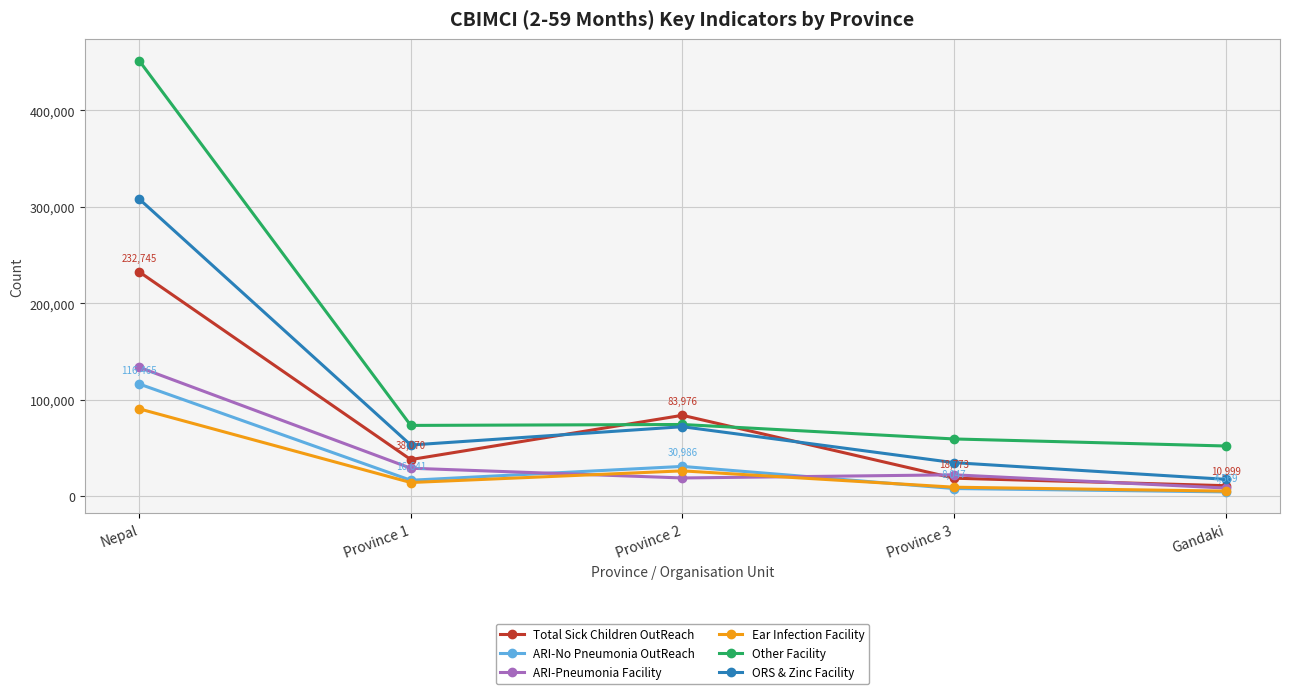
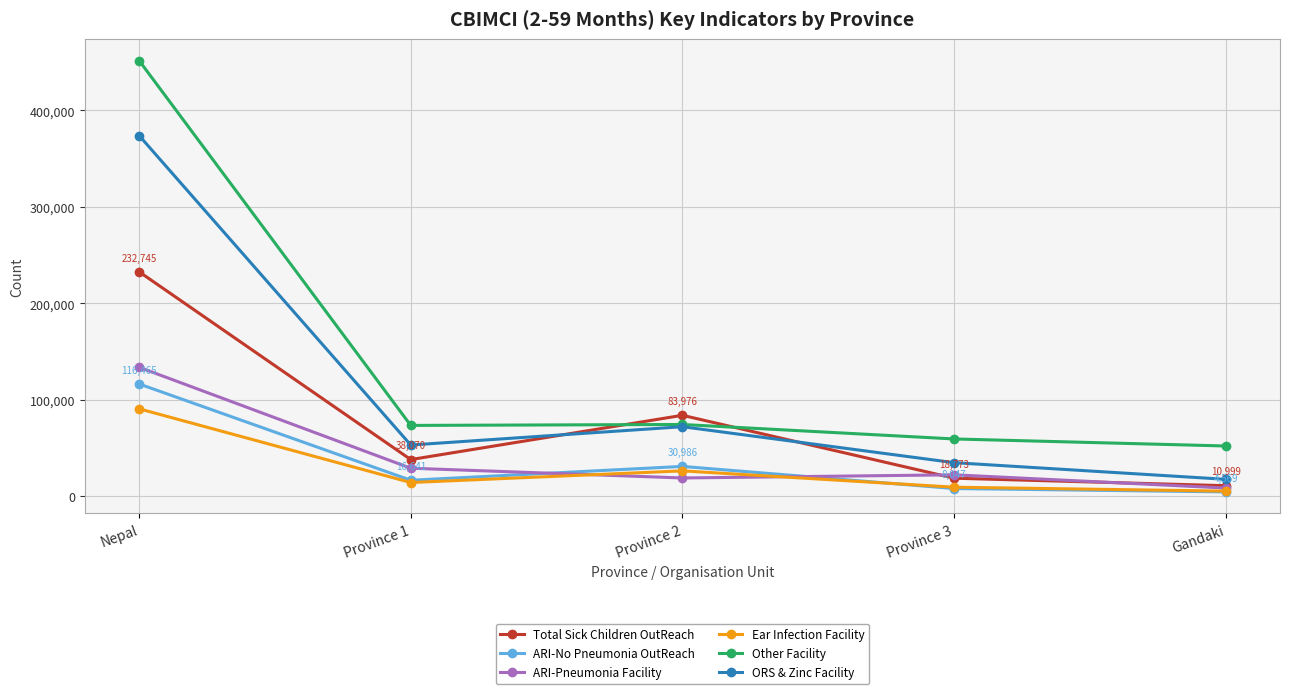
ORS & Zinc Facility, Nepal: 310,000 -> 370,000
